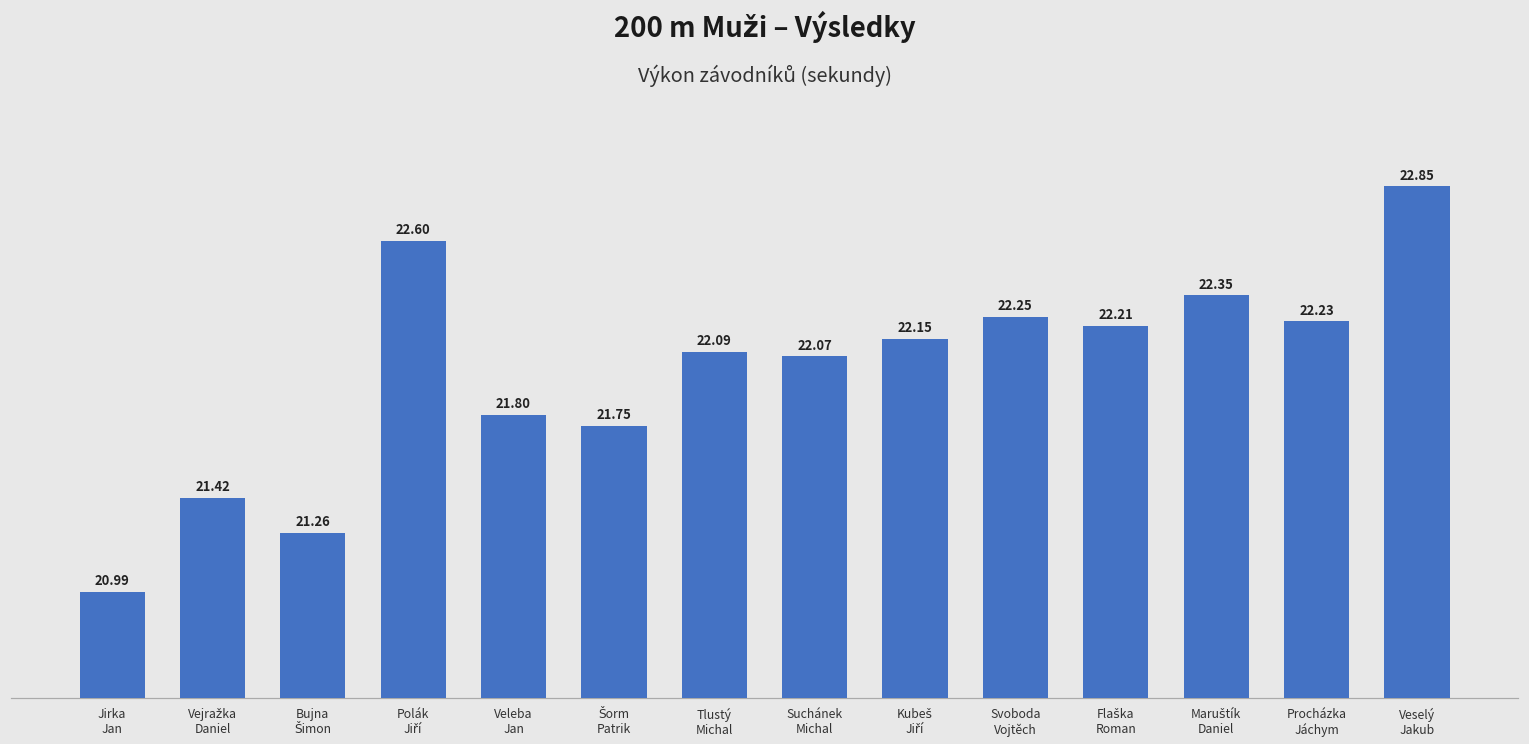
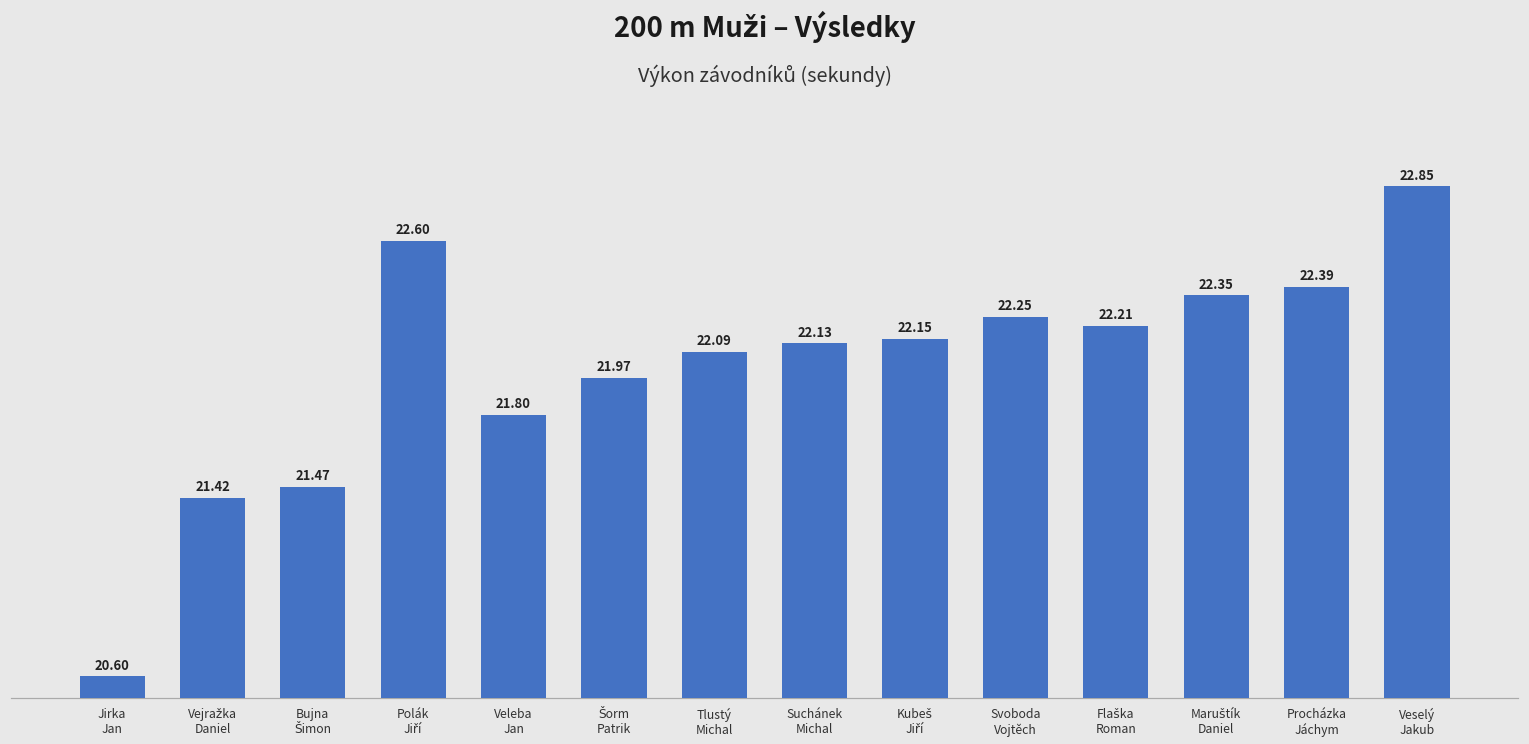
Jirka Jan: 20.99 -> 20.60
Bujna Šimon: 21.26 -> 21.47
Šorm Patrik: 21.75 -> 21.97
Suchánek Michal: 22.07 -> 22.13
Procházka Jáchym: 22.23 -> 22.39
